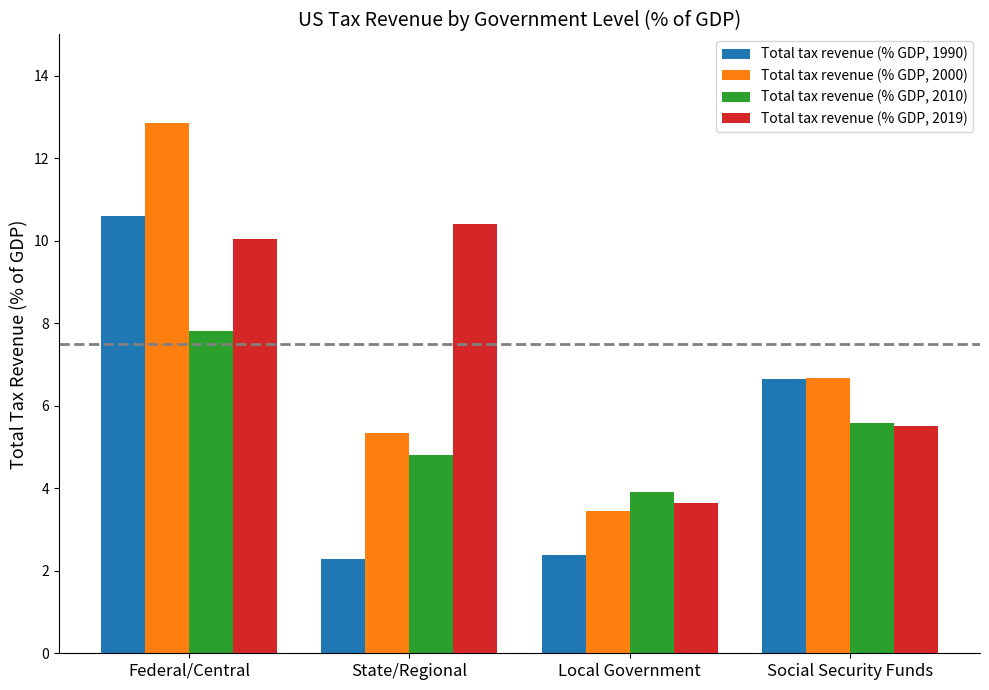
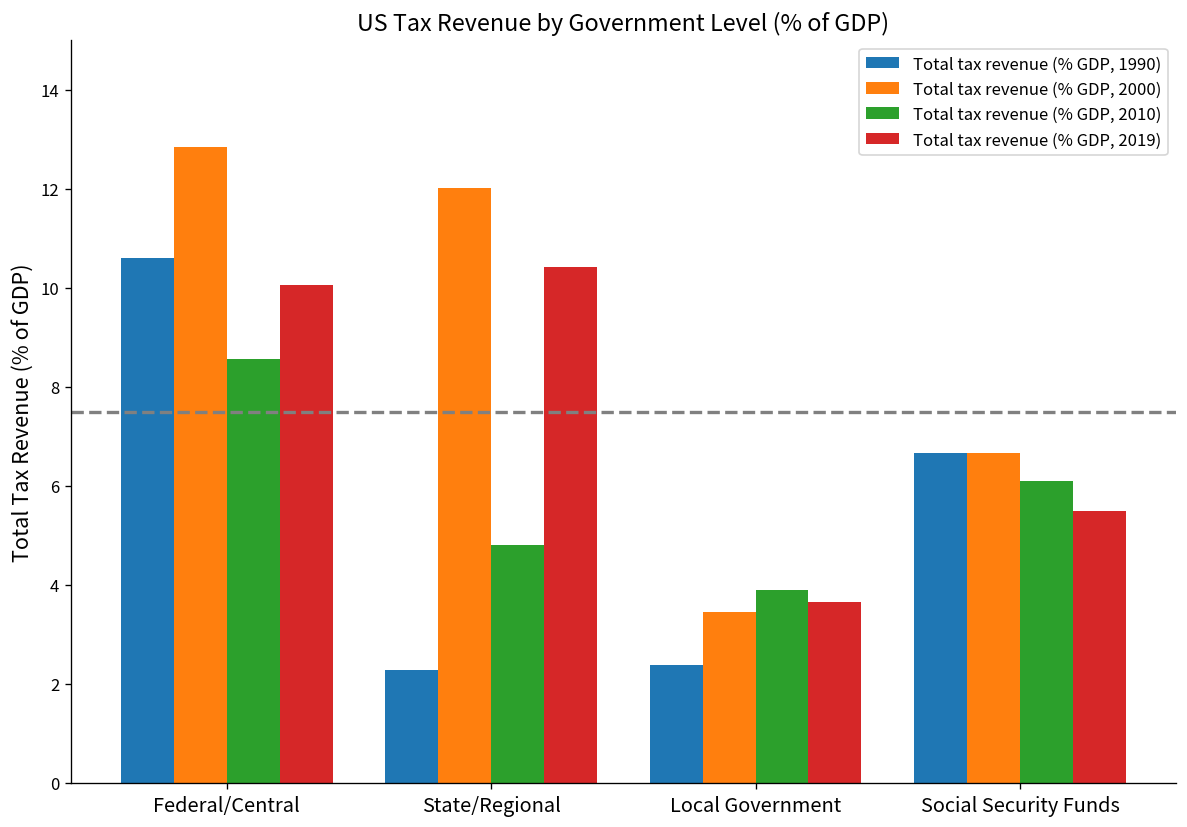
Total tax revenue (% GDP, 2010), Federal/Central: 7.8 -> 8.6
Total tax revenue (% GDP, 2000), State/Regional: 5.3 -> 12.0
Total tax revenue (% GDP, 2010), Social Security Funds: 5.6 -> 6.1
